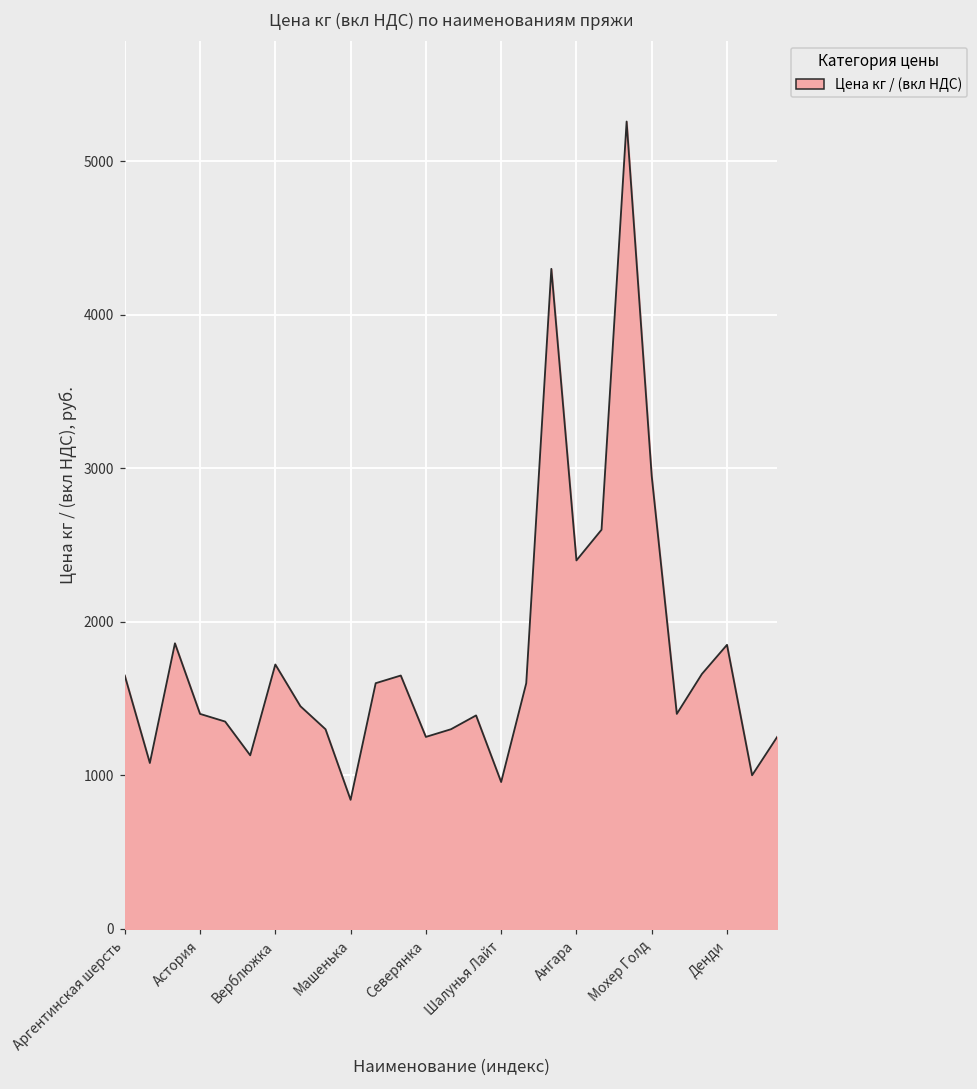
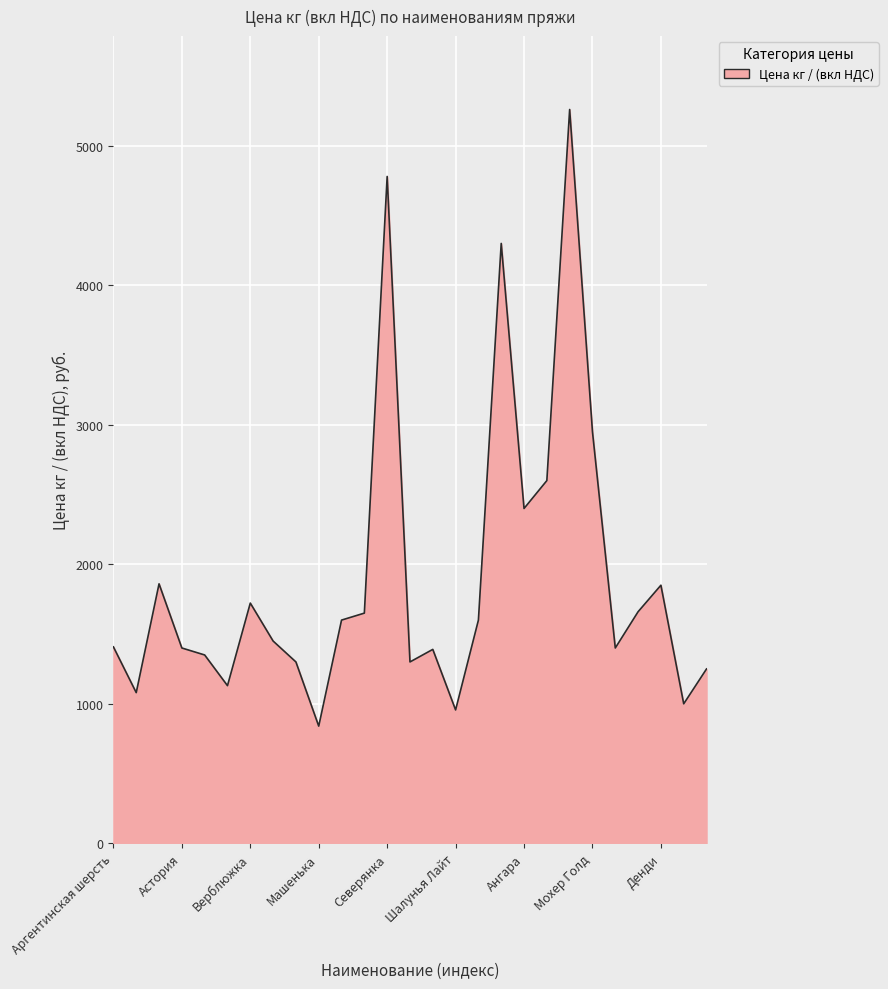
Аргентинская шерсть: 1650 -> 1410
Северянка: 1250 -> 4780
